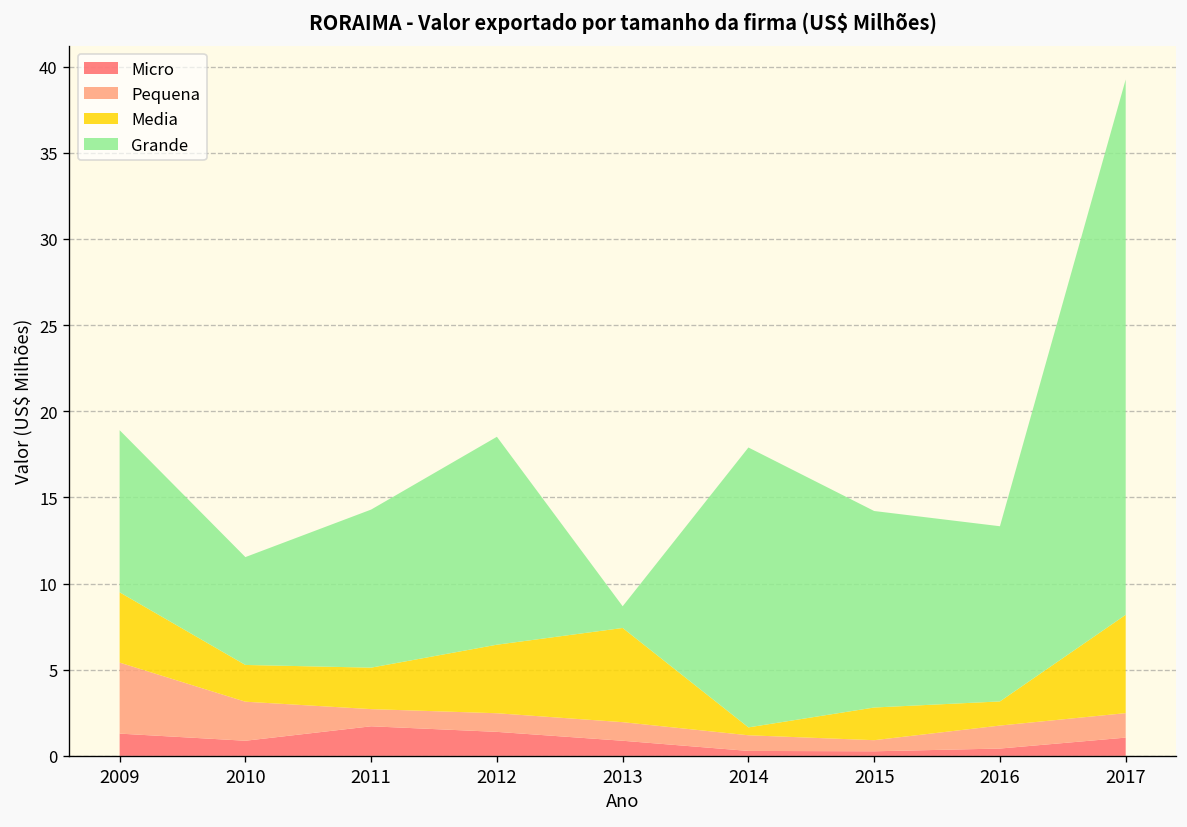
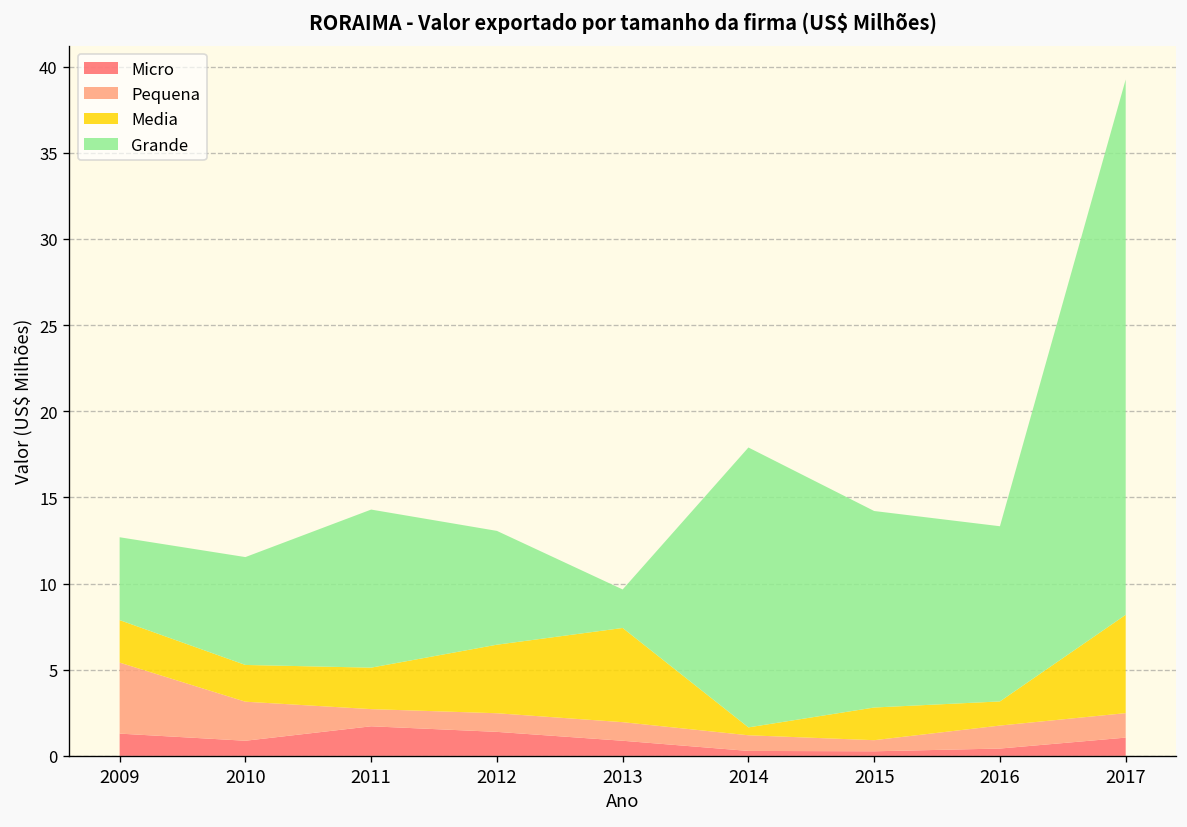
Media, 2009: 4.1 -> 2.5
Grande, 2009: 9.4 -> 4.8
Grande, 2012: 12.1 -> 6.6
Grande, 2013: 1.3 -> 2.2
